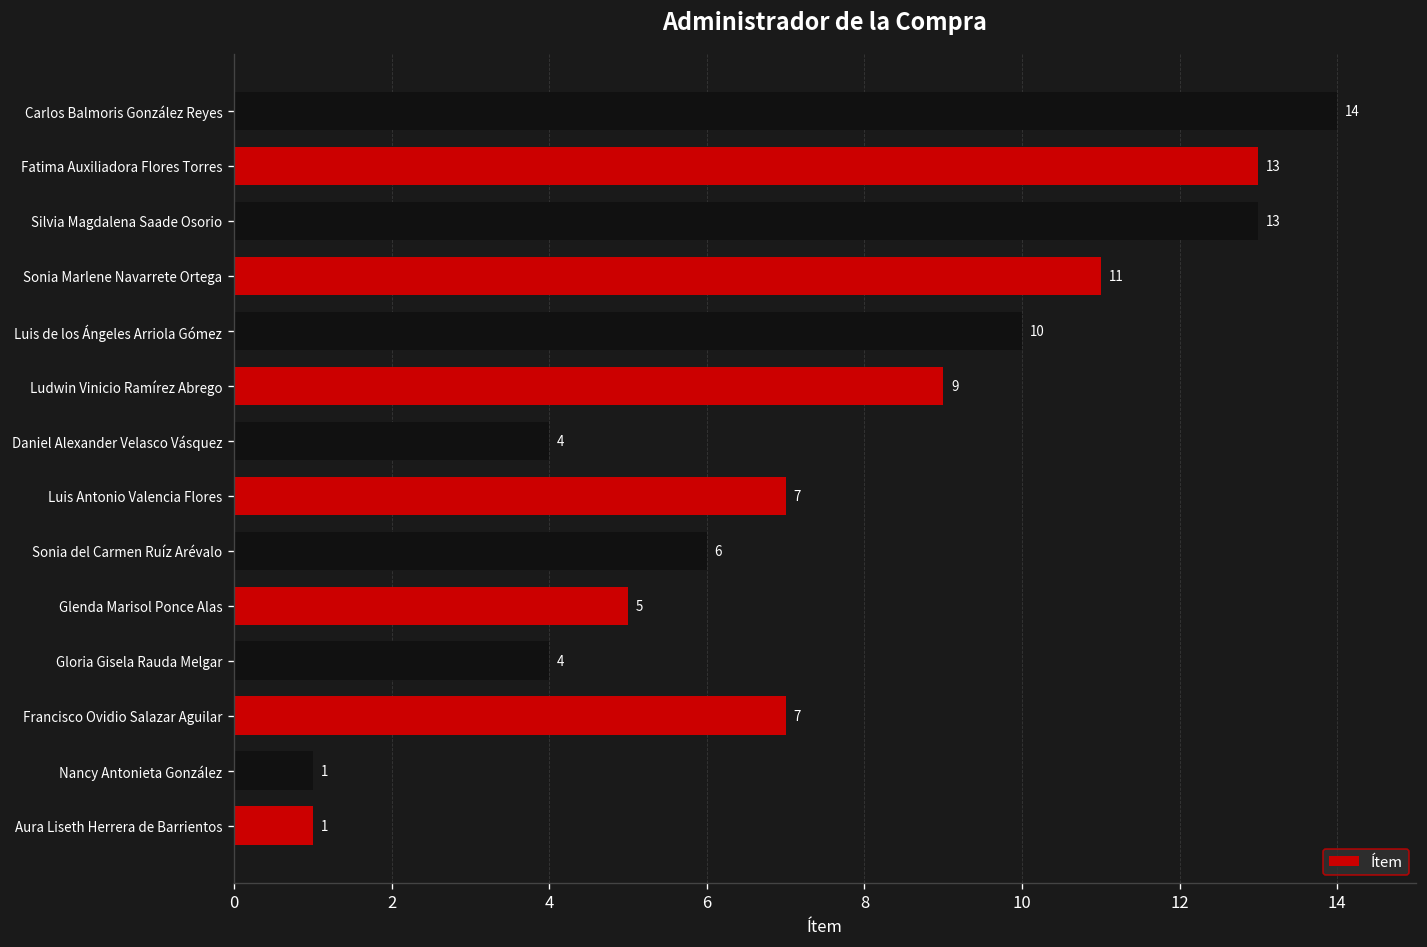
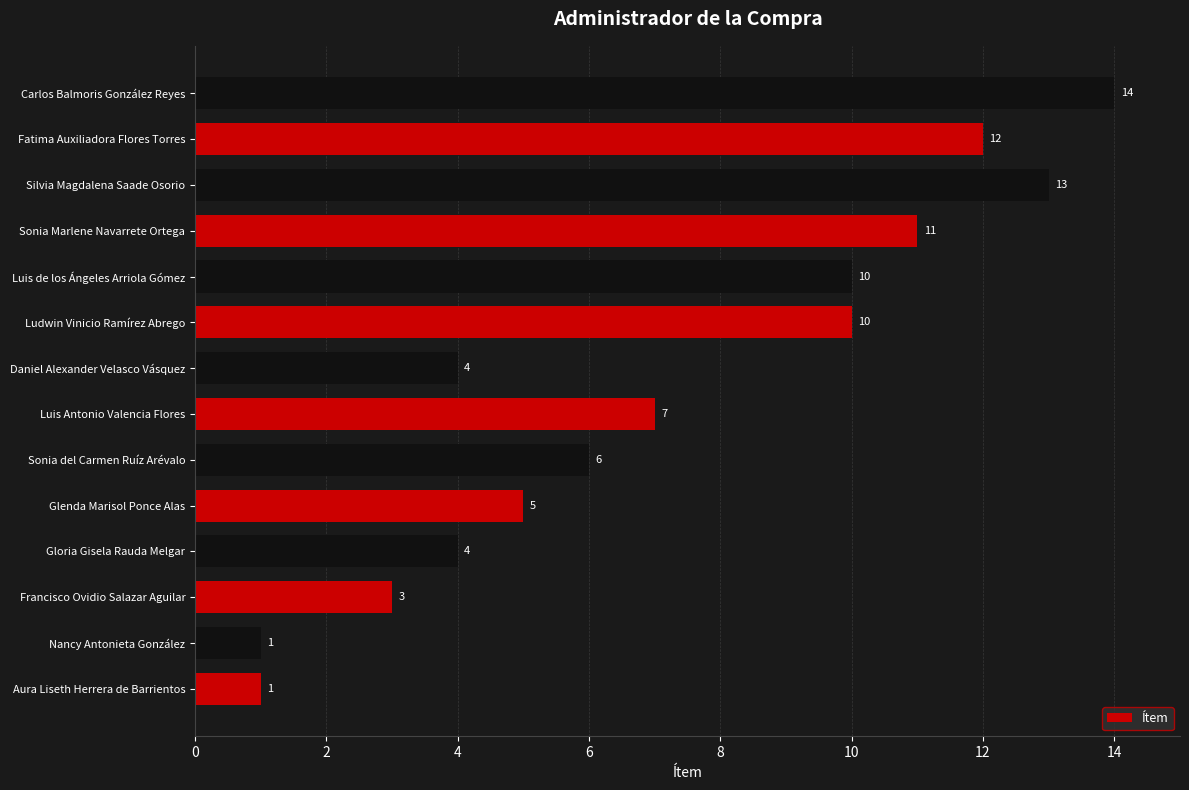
Fatima Auxiliadora Flores Torres: 13 -> 12
Ludwin Vinicio Ramírez Abrego: 9 -> 10
Francisco Ovidio Salazar Aguilar: 7 -> 3
